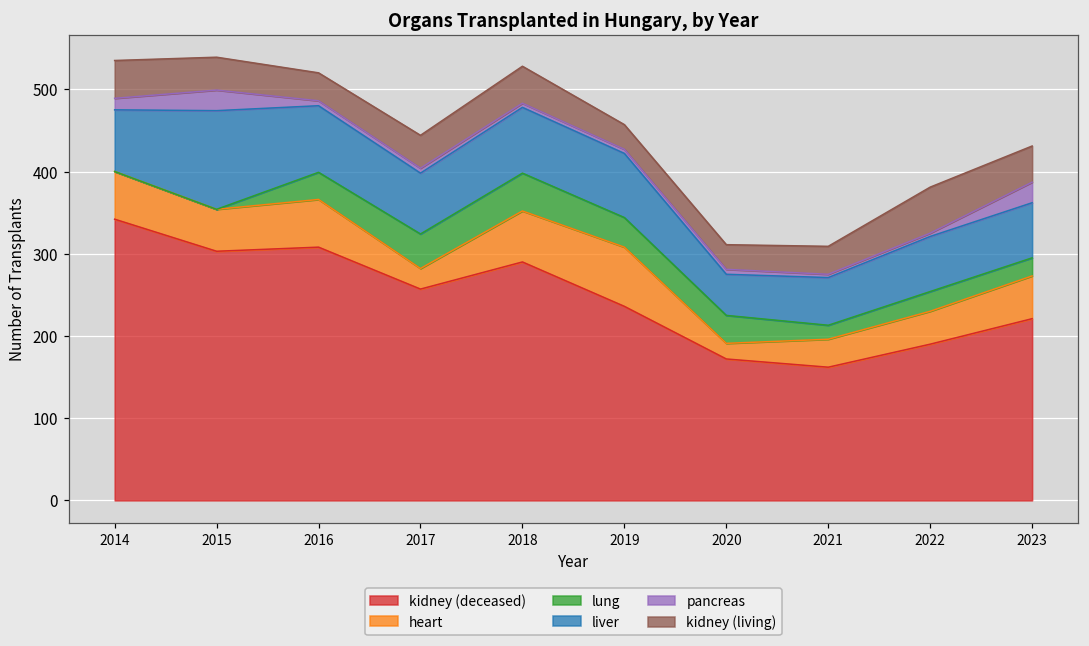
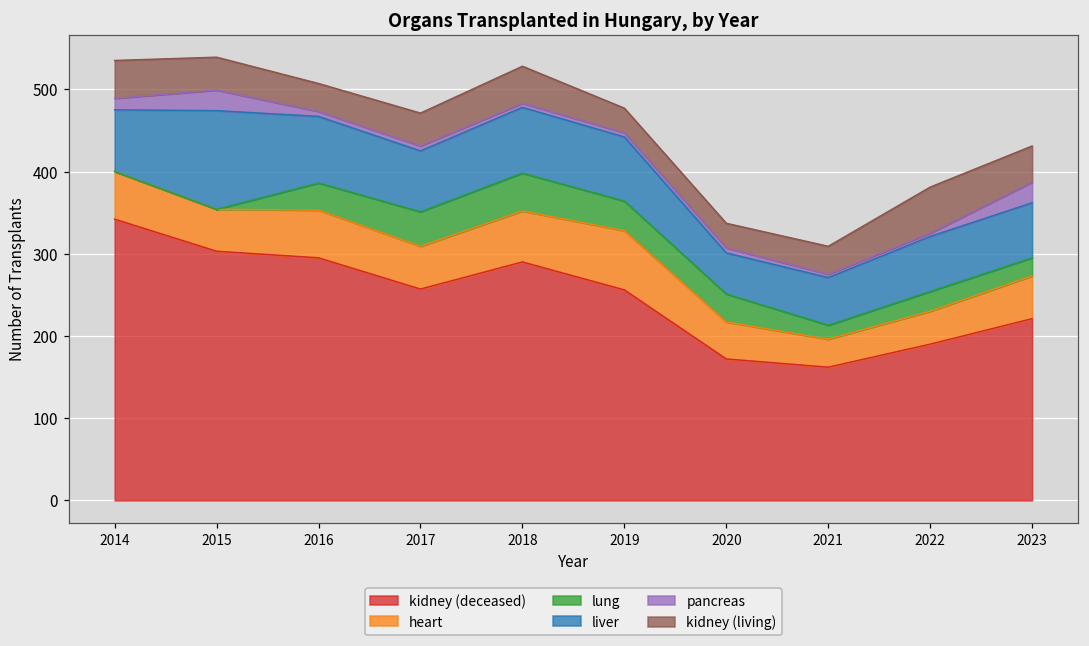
kidney (deceased), 2016: 310 -> 300
heart, 2017: 30 -> 50
kidney (deceased), 2019: 240 -> 260
heart, 2020: 20 -> 50
